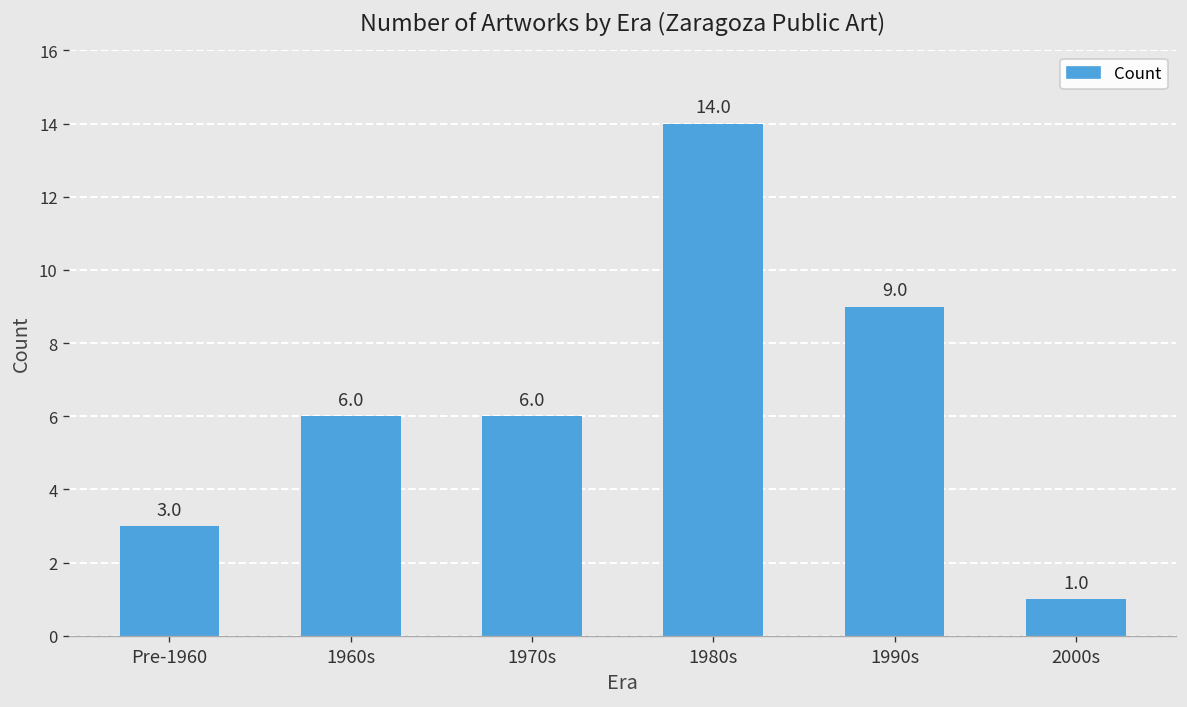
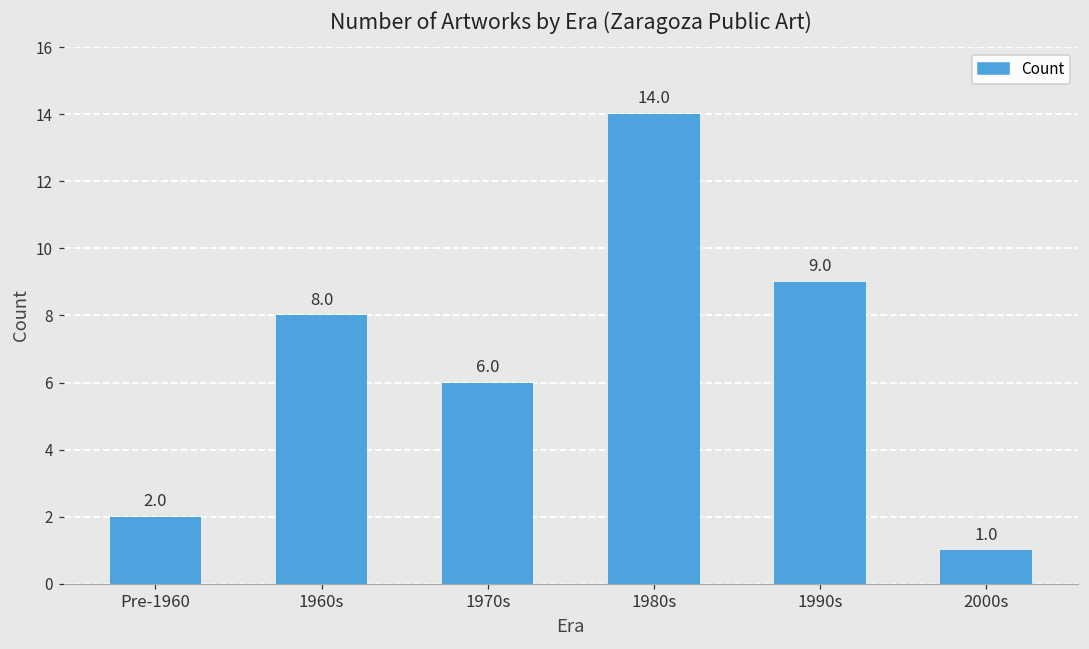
Pre-1960: 3.0 -> 2.0
1960s: 6.0 -> 8.0
